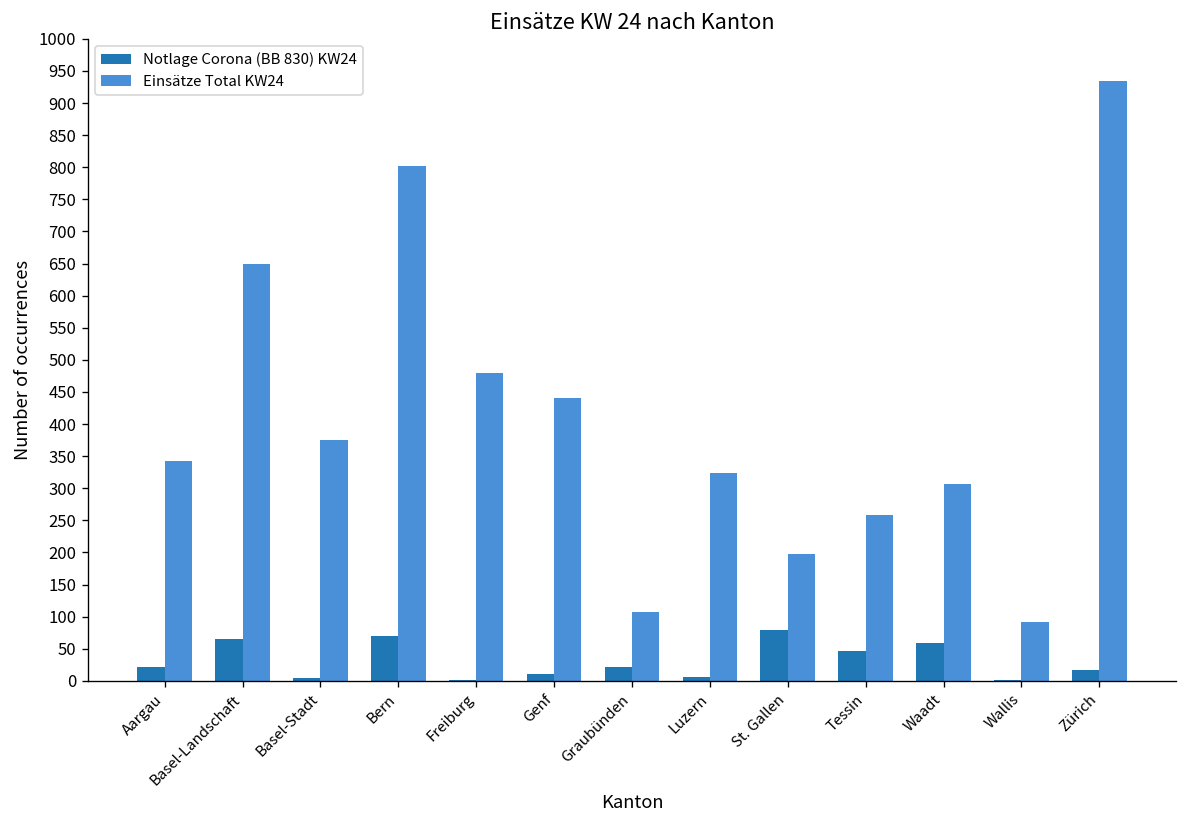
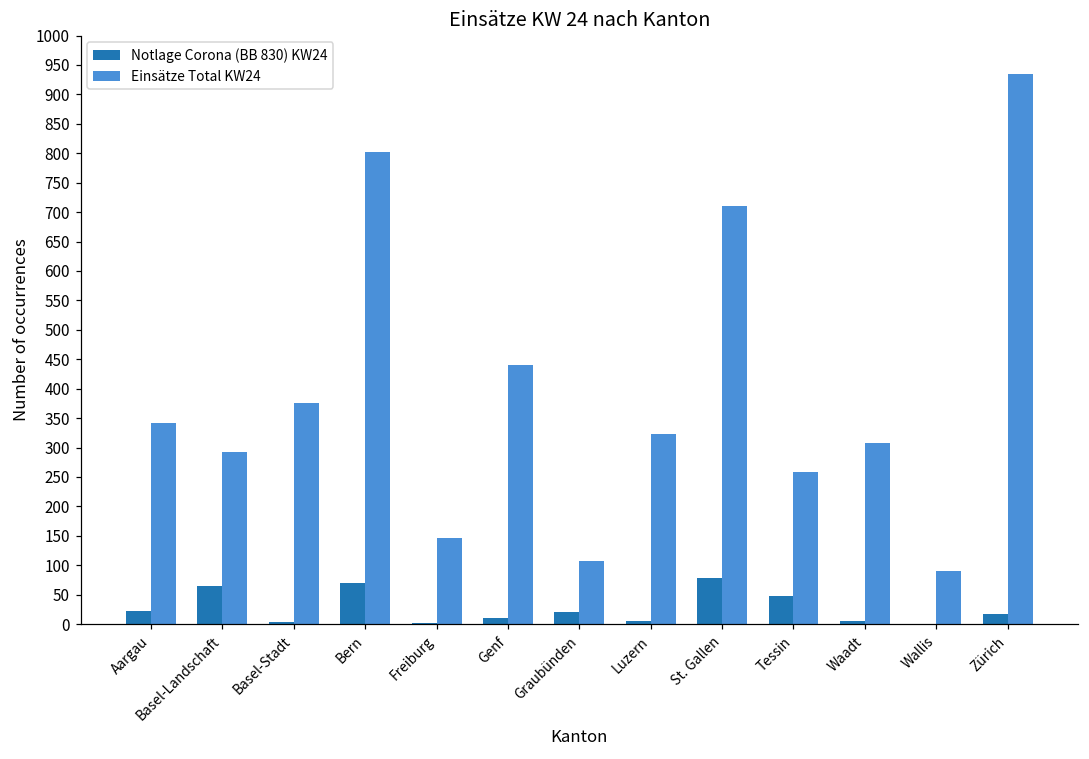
Einsätze Total KW24, Basel-Landschaft: 650 -> 290
Einsätze Total KW24, Freiburg: 480 -> 150
Einsätze Total KW24, St. Gallen: 200 -> 710
Notlage Corona (BB 830) KW24, Waadt: 60 -> 10
